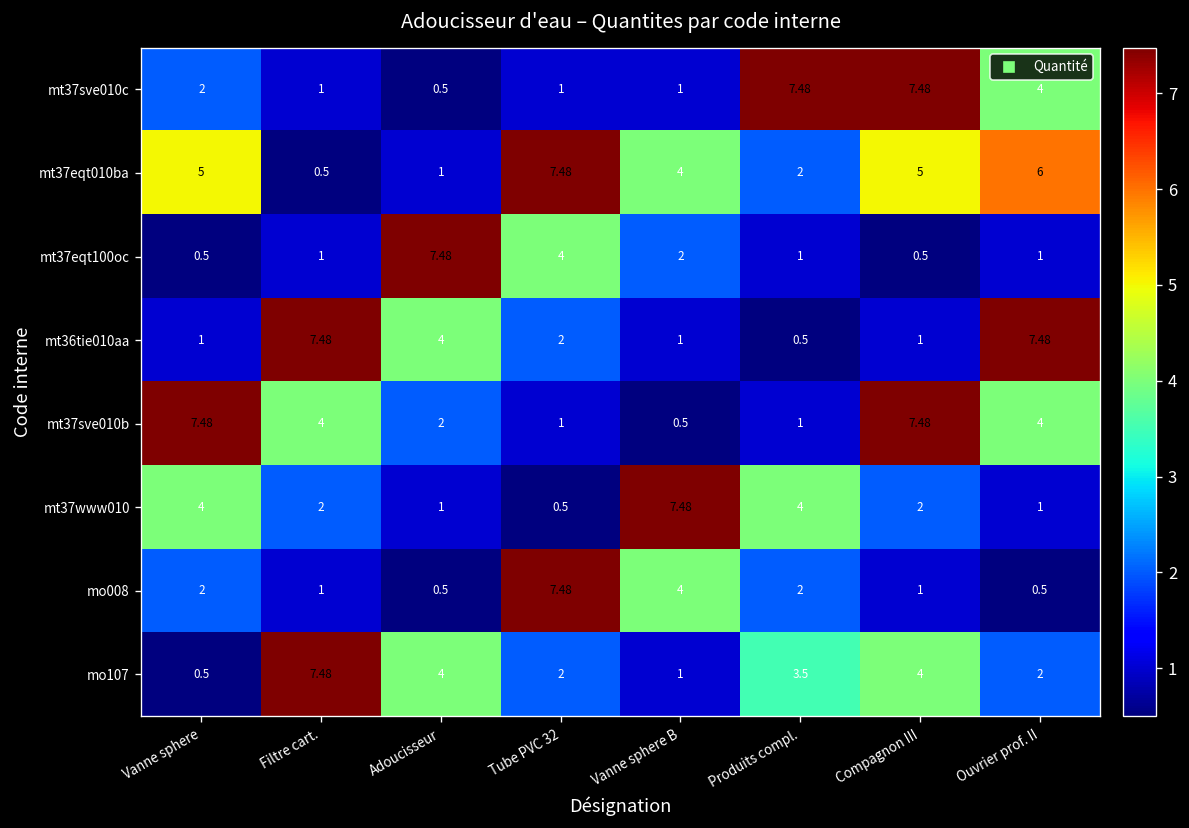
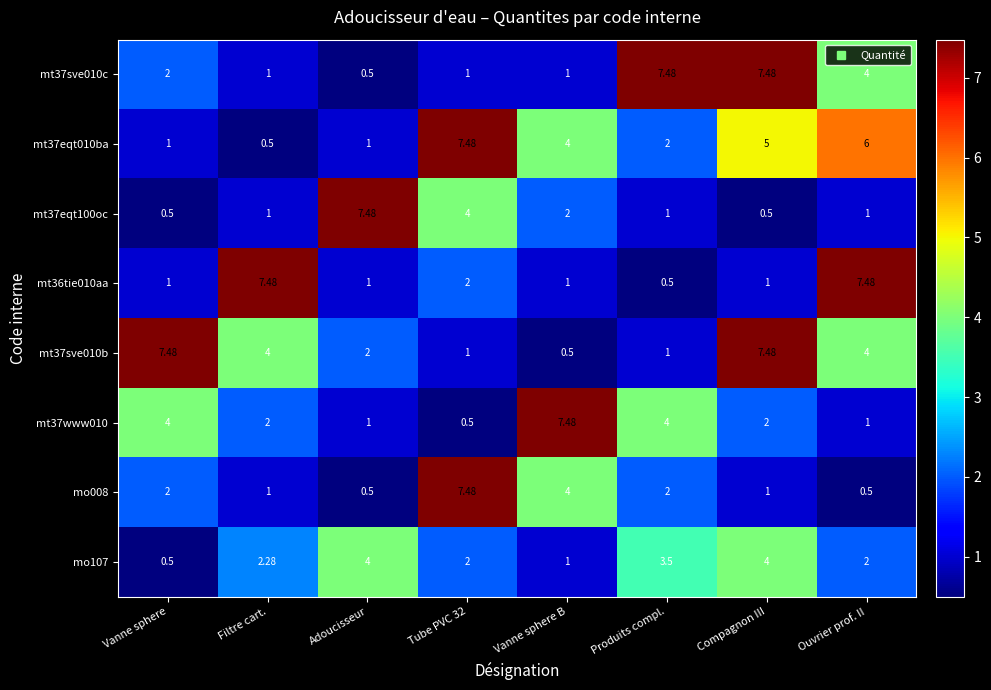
mt37eqt010ba, Vanne sphere: 5 -> 1
mt36tie010aa, Adoucisseur: 4 -> 1
mo107, Filtre cart.: 7.48 -> 2.28
